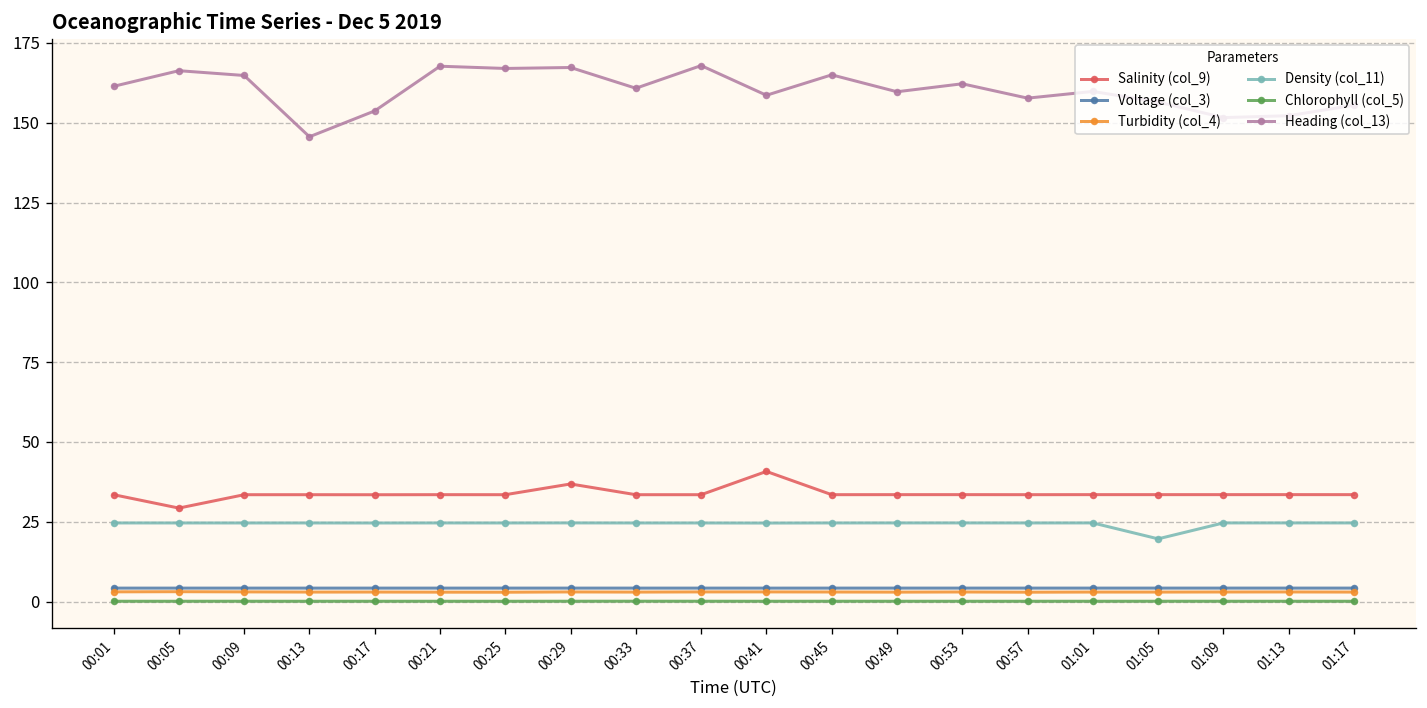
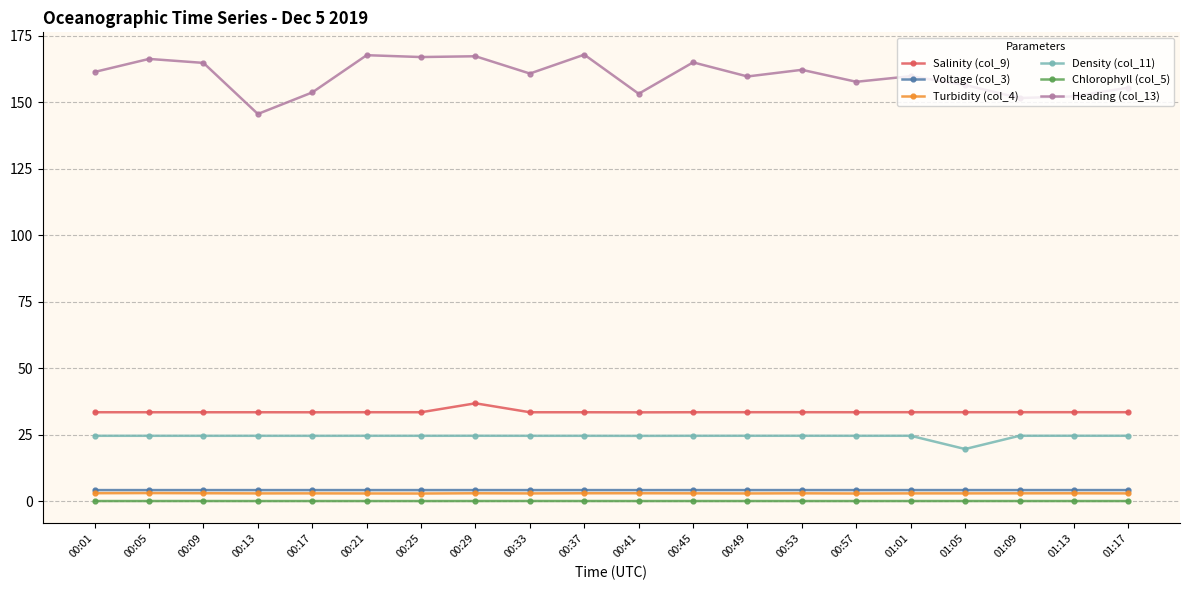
Salinity (col_9), 00:05: 29 -> 33
Salinity (col_9), 00:41: 41 -> 33
Heading (col_13), 00:41: 159 -> 153
